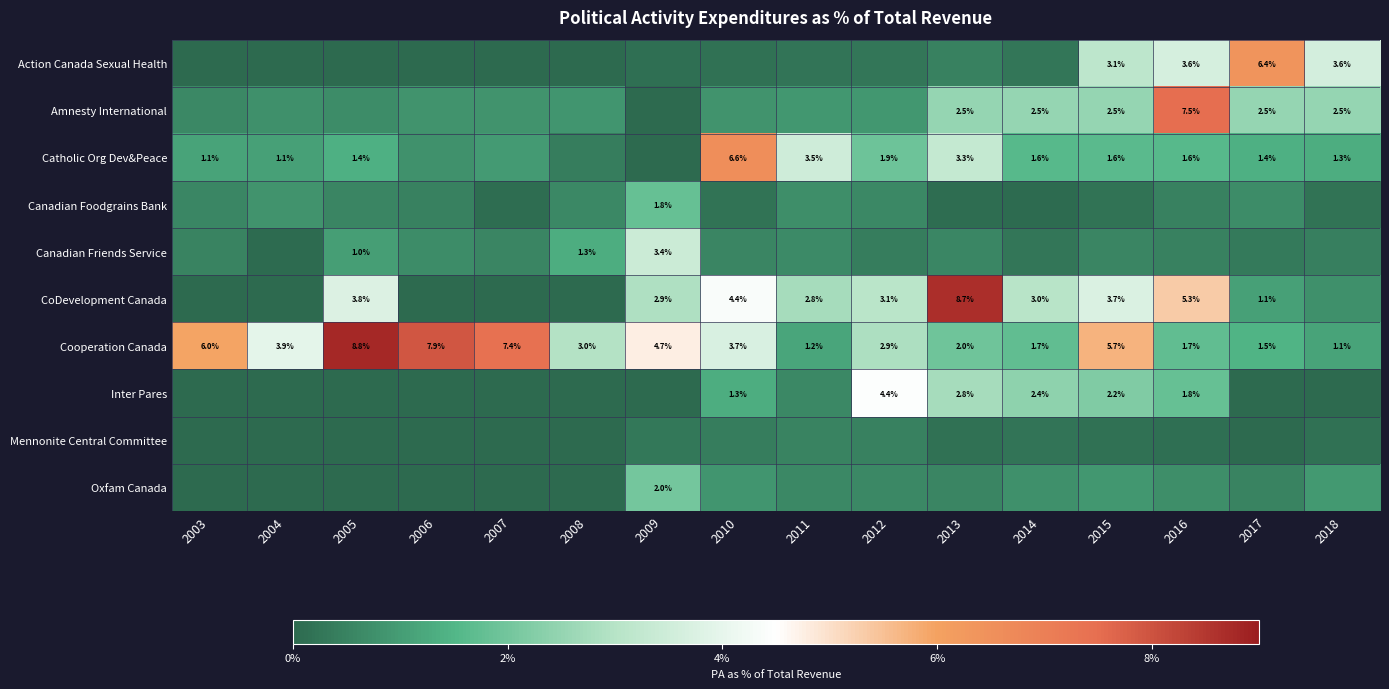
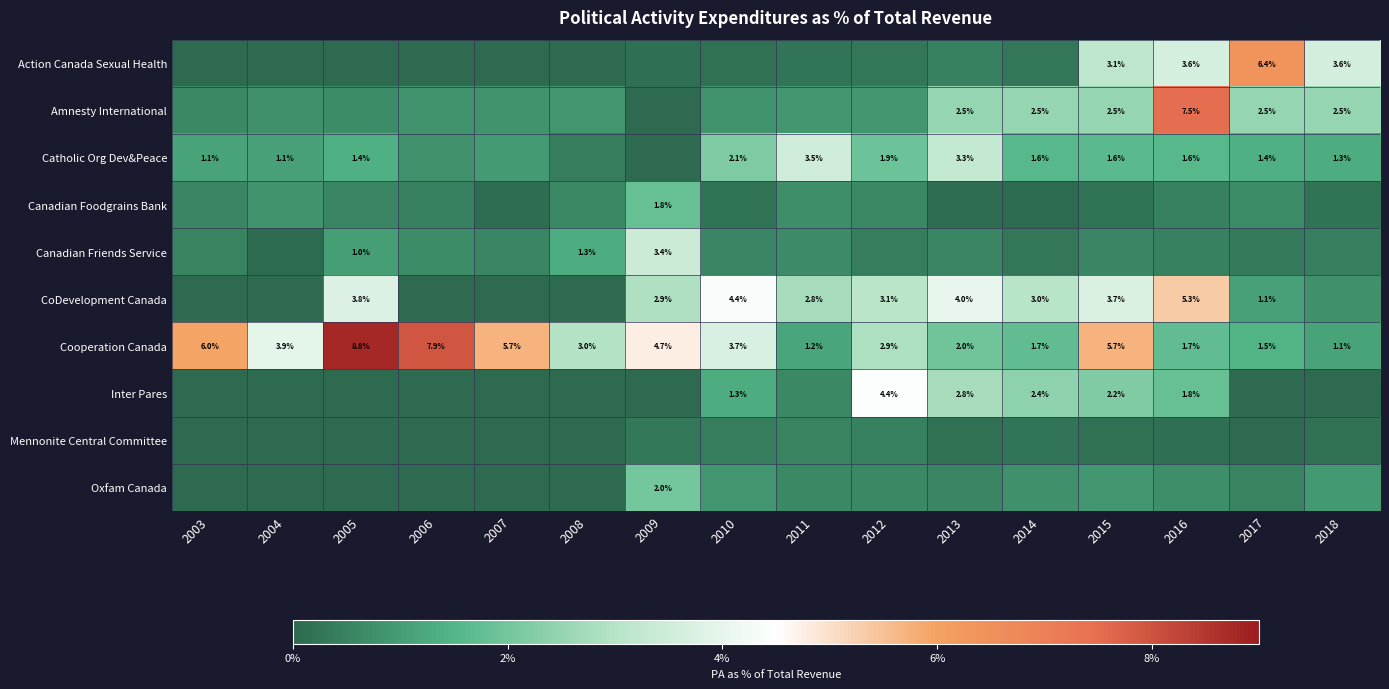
Catholic Org Dev&Peace, 2010: 6.6% -> 2.1%
CoDevelopment Canada, 2013: 8.7% -> 4.0%
Cooperation Canada, 2007: 7.4% -> 5.7%
